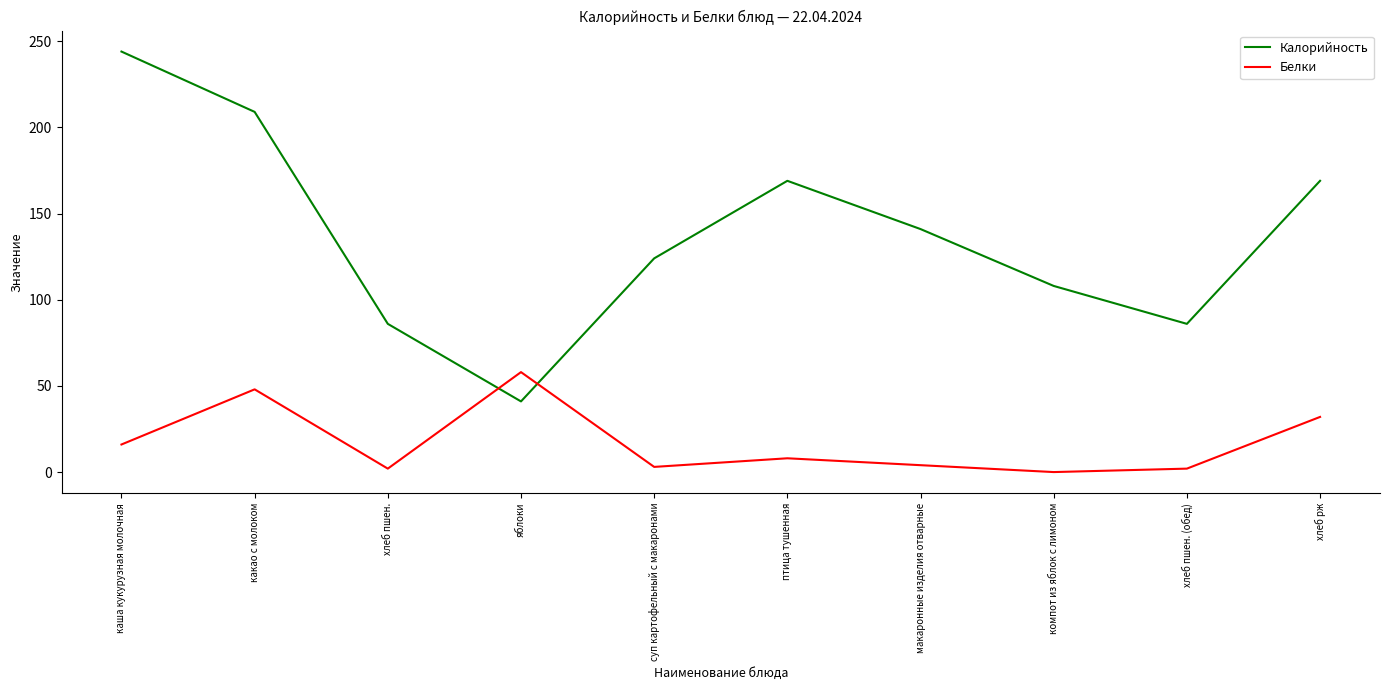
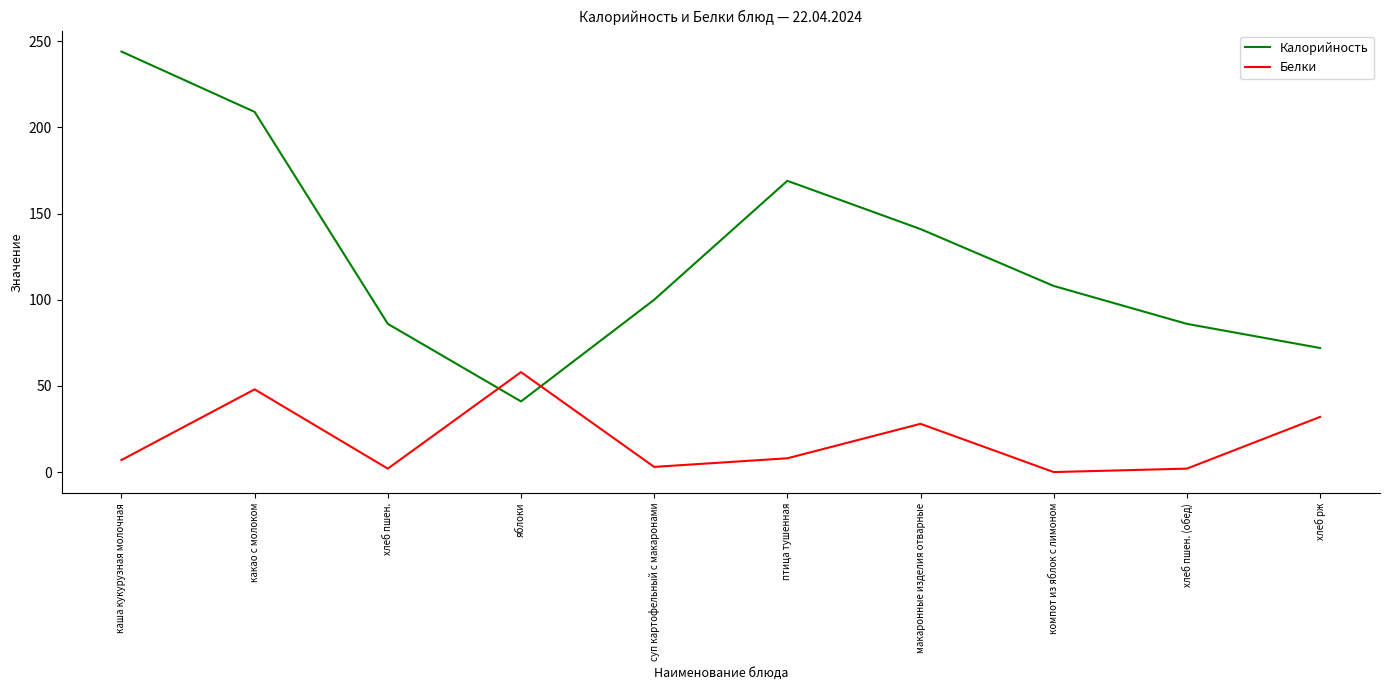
Белки, каша кукурузная молочная: 16 -> 7
Калорийность, суп картофельный с макаронами: 124 -> 100
Белки, макаронные изделия отварные: 4 -> 28
Калорийность, хлеб рж: 169 -> 72
